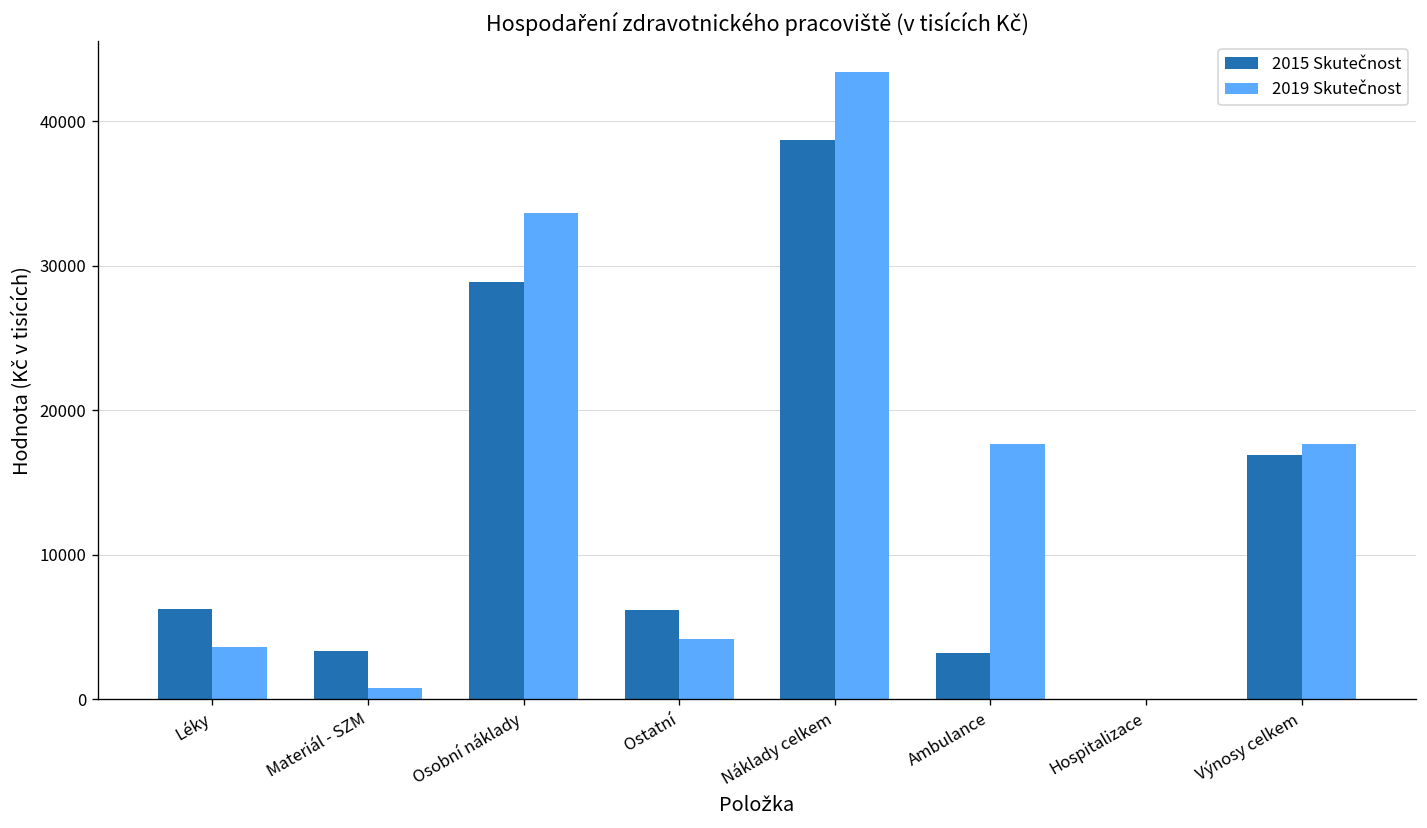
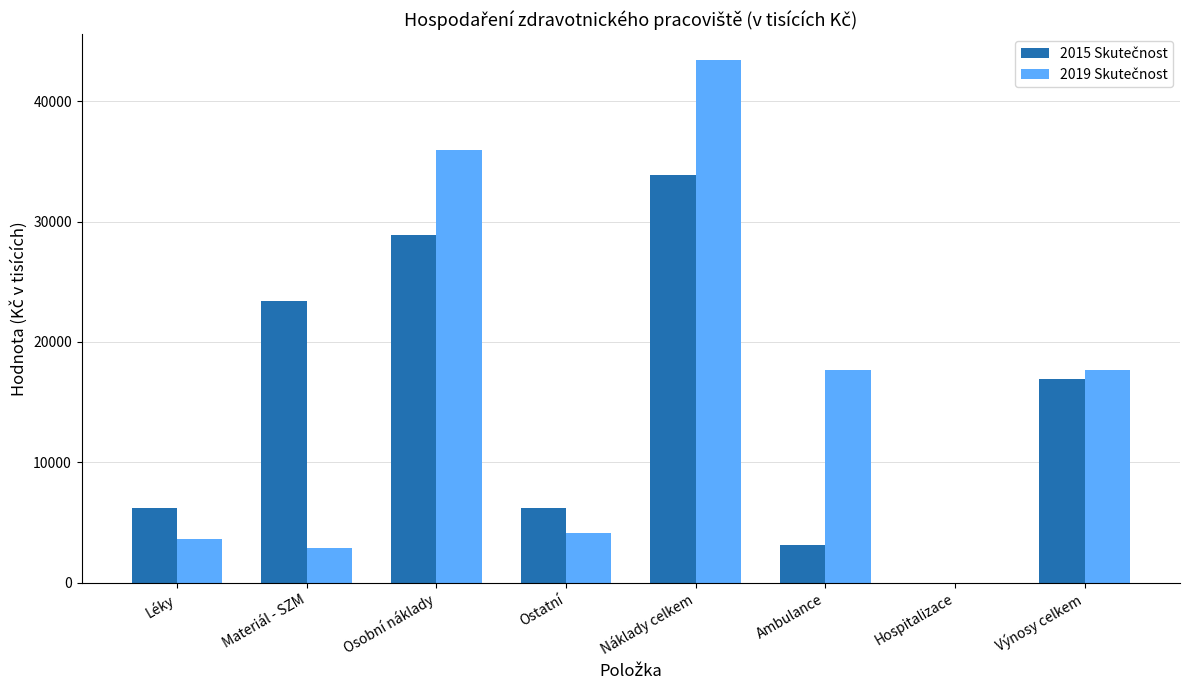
2015 Skutečnost, Materiál - SZM: 3300 -> 23400
2019 Skutečnost, Materiál - SZM: 800 -> 2900
2019 Skutečnost, Osobní náklady: 33600 -> 35900
2015 Skutečnost, Náklady celkem: 38700 -> 33800
